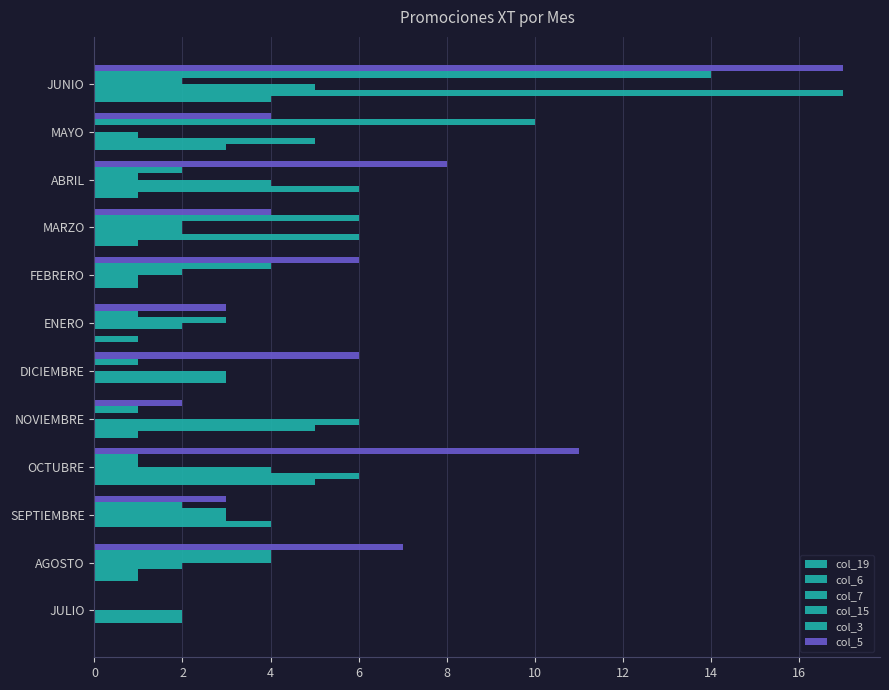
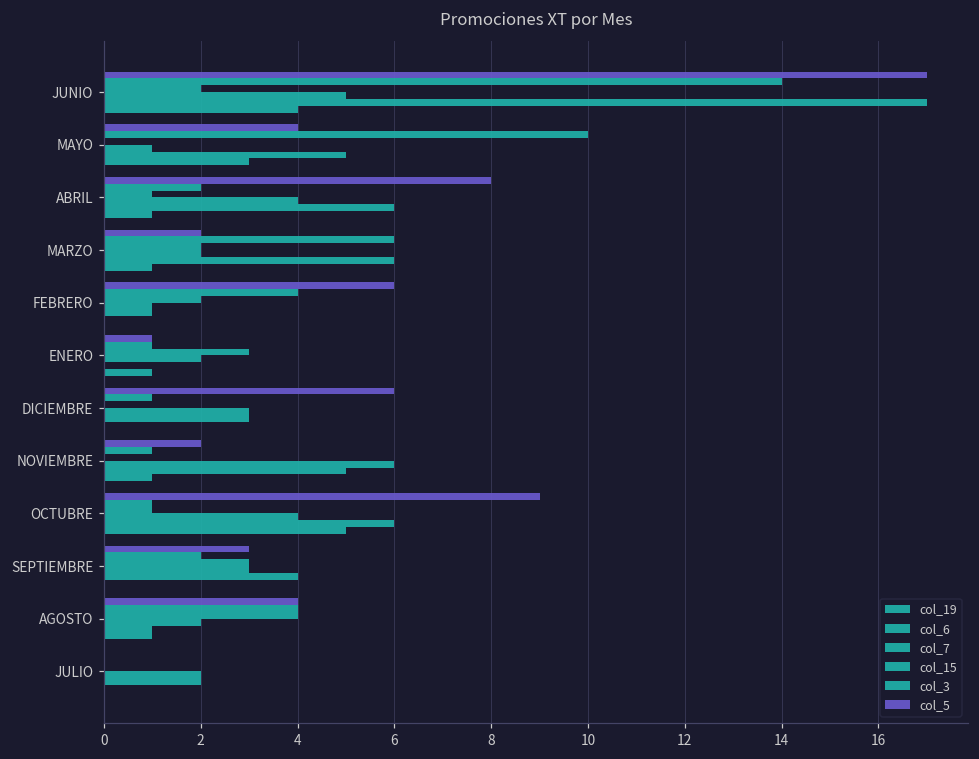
col_5, MARZO: 4 -> 2
col_5, ENERO: 3 -> 1
col_5, OCTUBRE: 11 -> 9
col_5, AGOSTO: 7 -> 4
